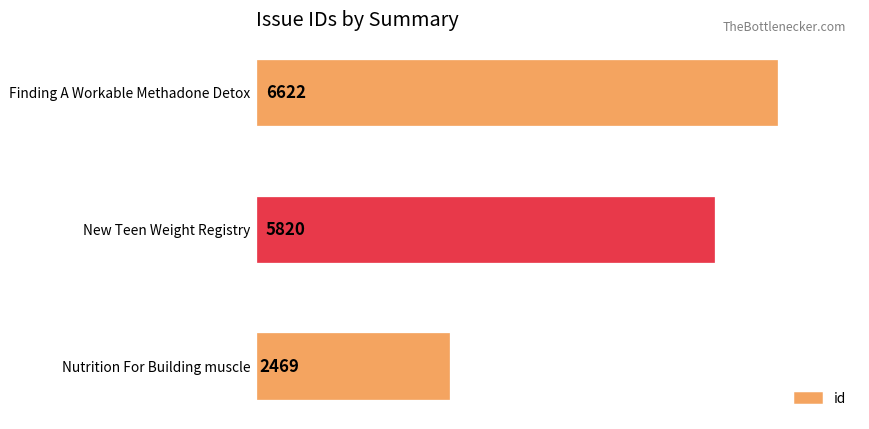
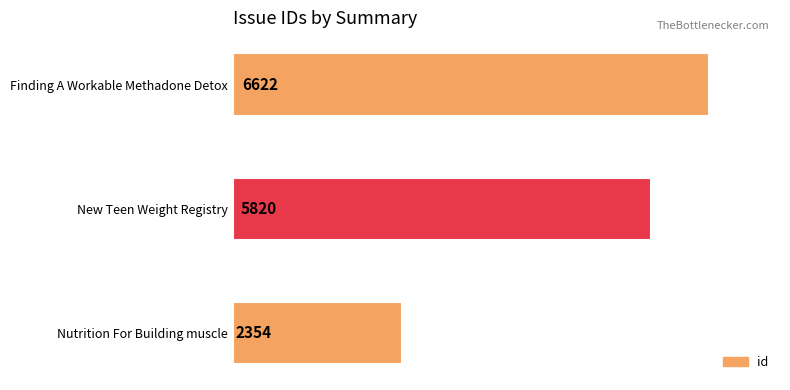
Nutrition For Building muscle: 2469 -> 2354
